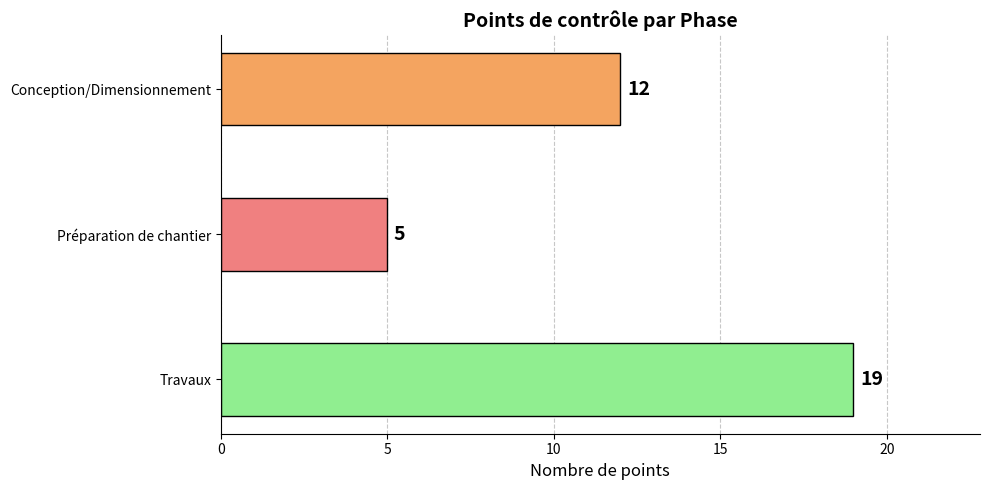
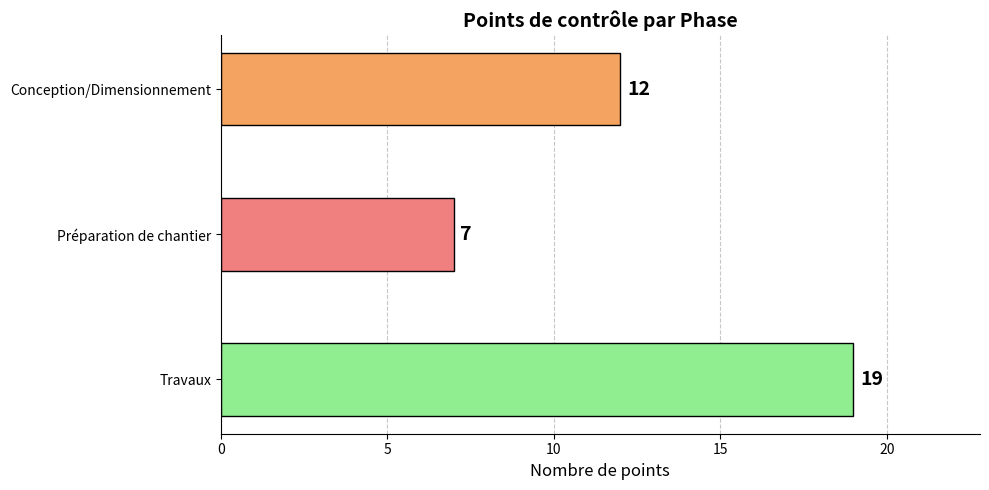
Préparation de chantier: 5 -> 7
